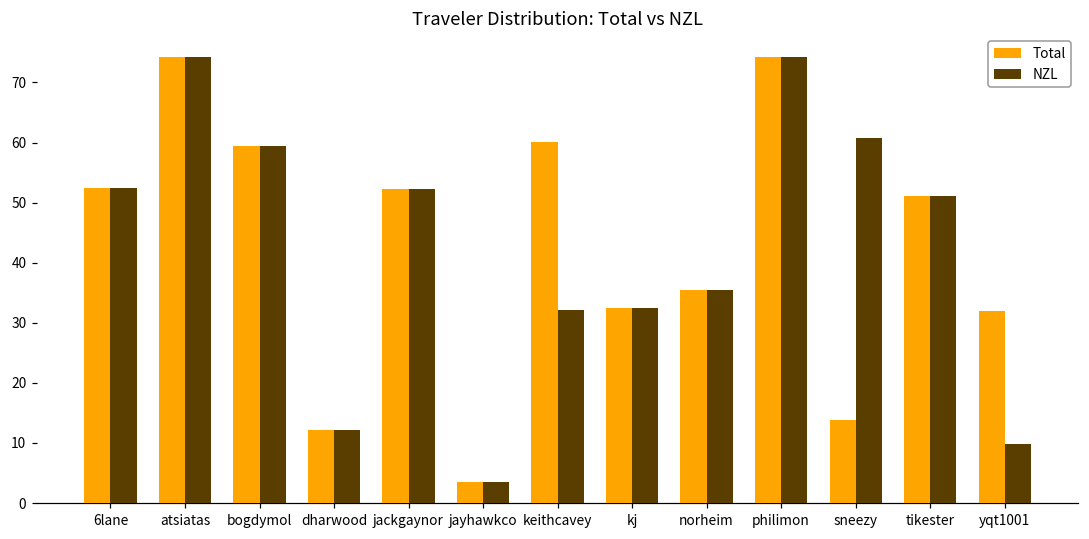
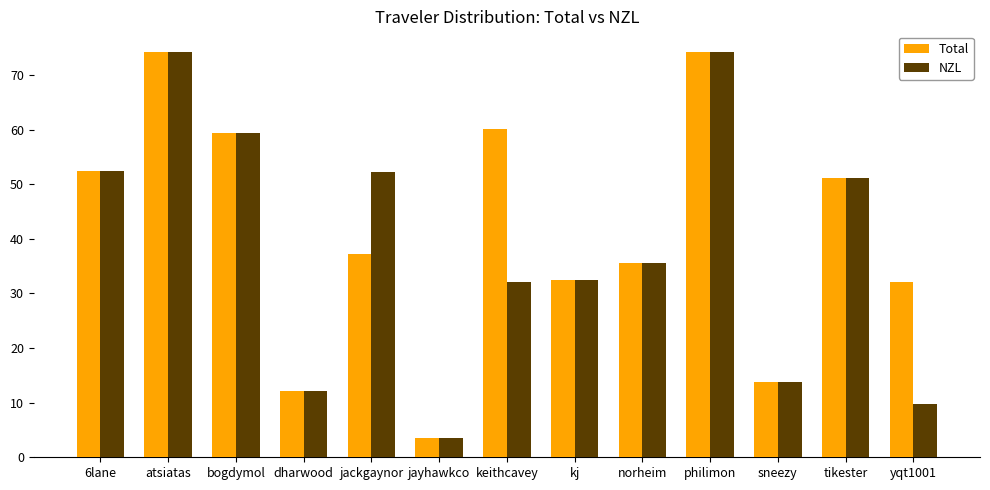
Total, jackgaynor: 52 -> 37
NZL, sneezy: 61 -> 14
